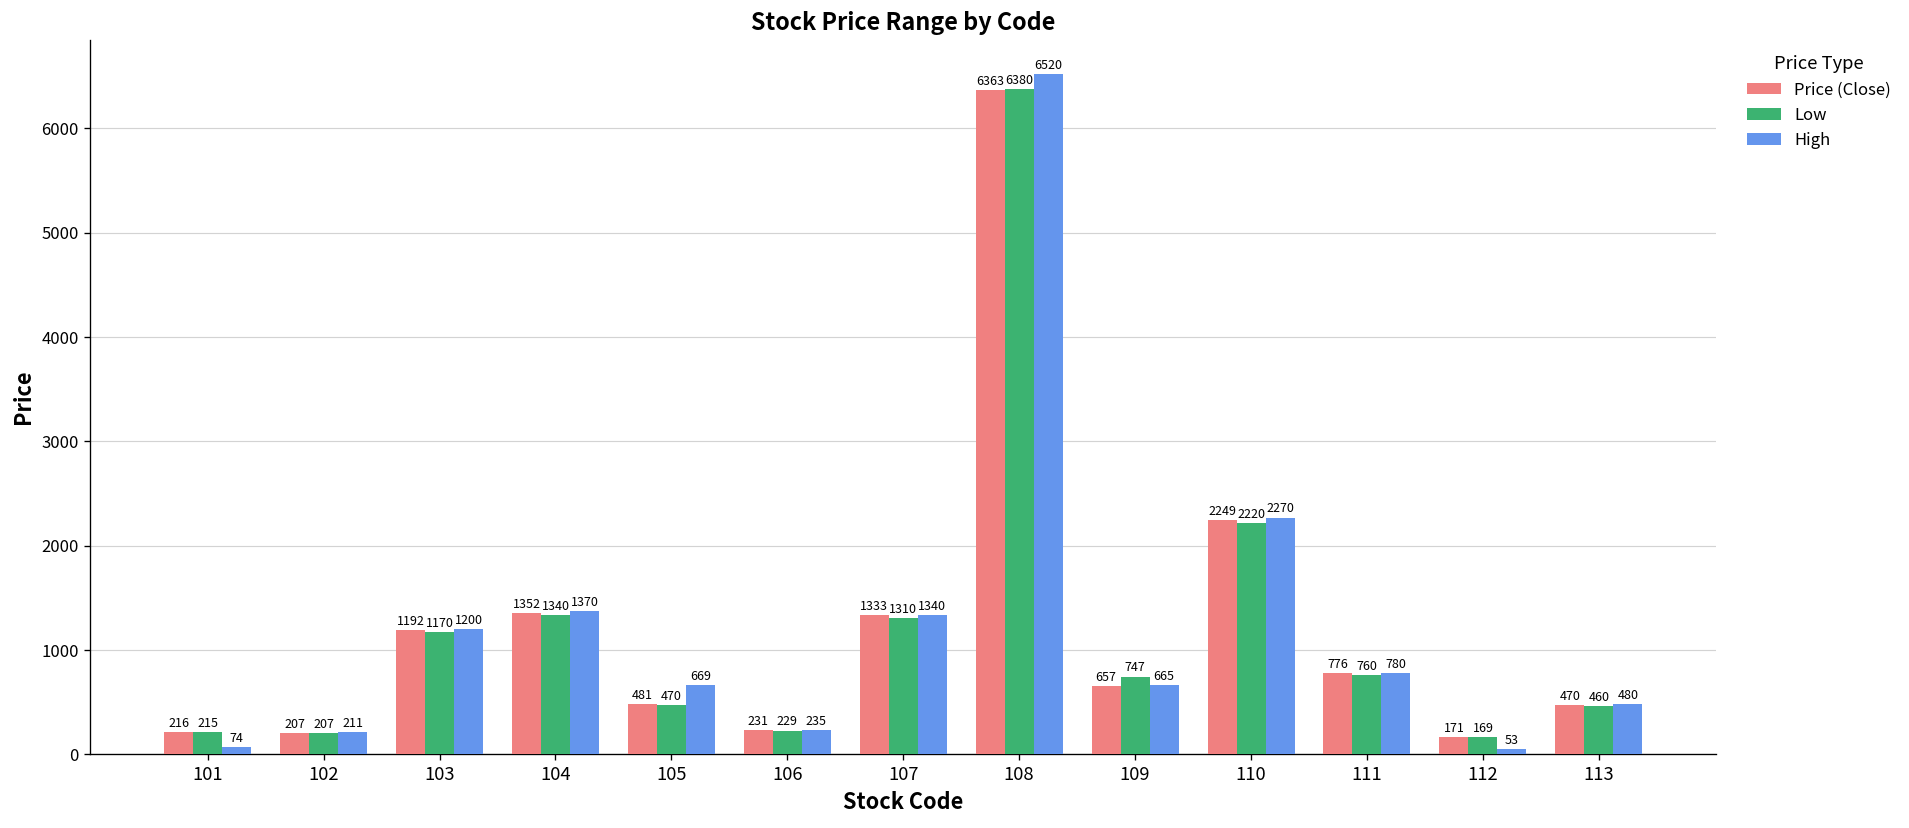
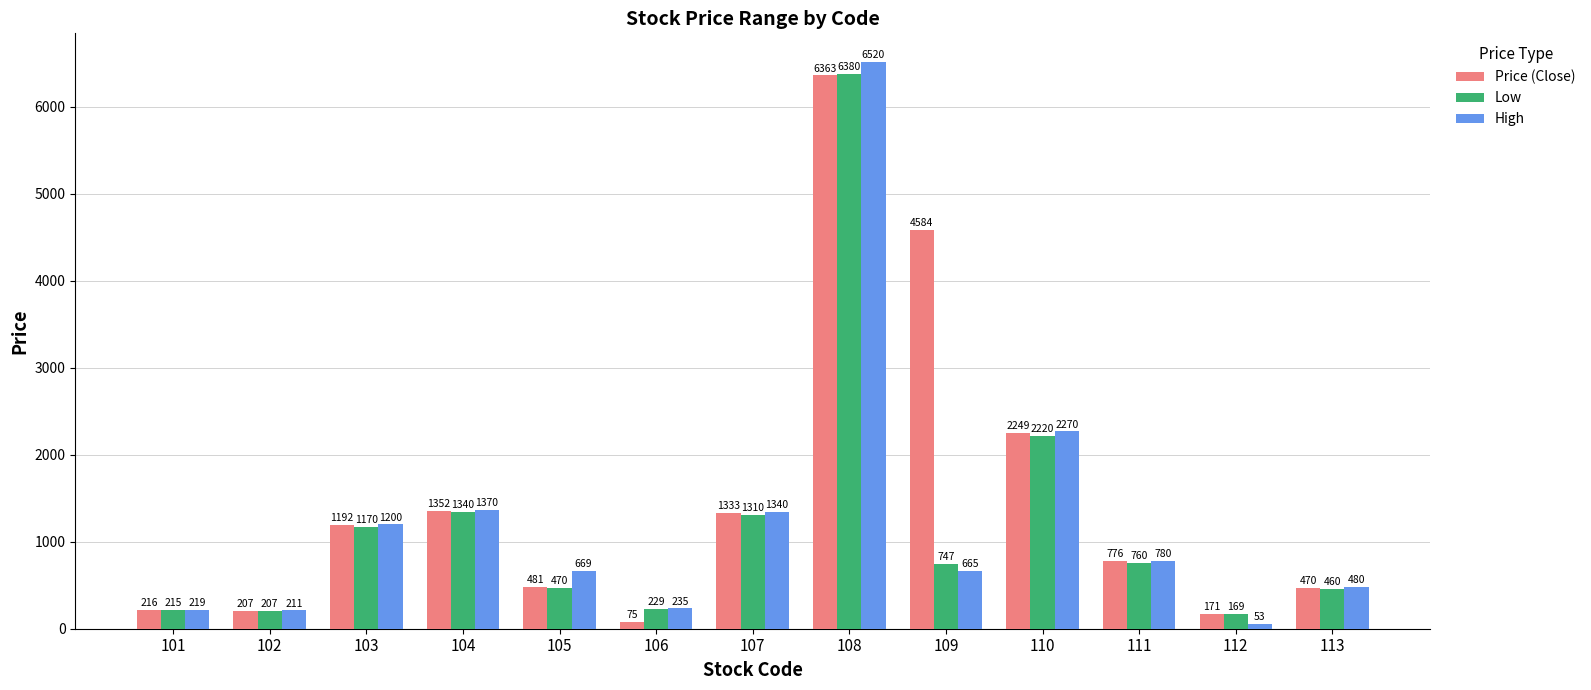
High, 101: 74 -> 219
Price (Close), 106: 231 -> 75
Price (Close), 109: 657 -> 4584
